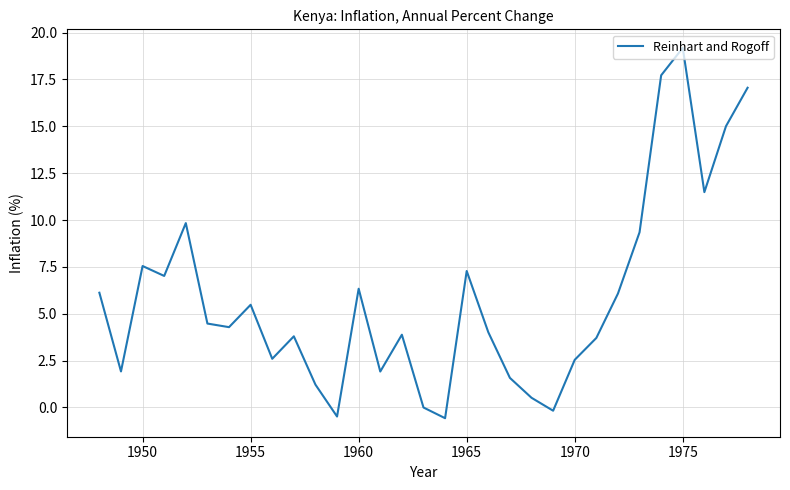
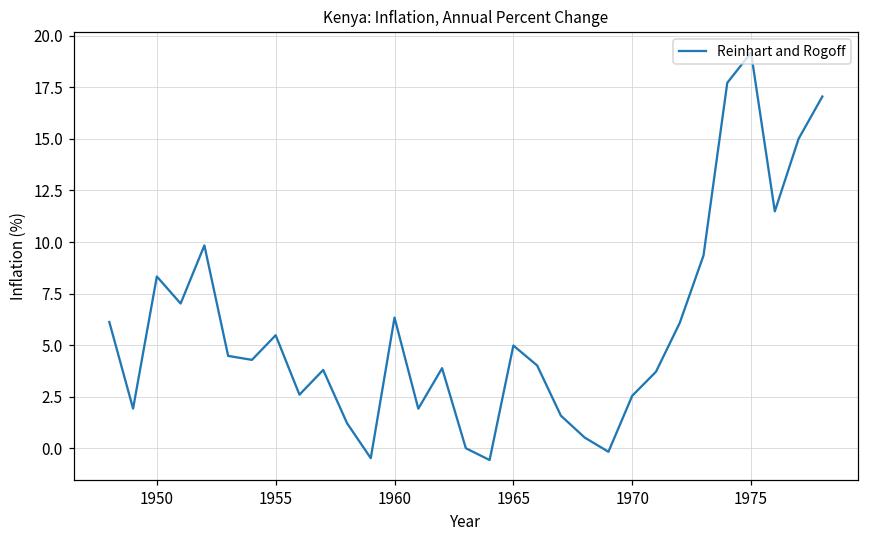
1950: 7.5 -> 8.3
1965: 7.3 -> 5.0
